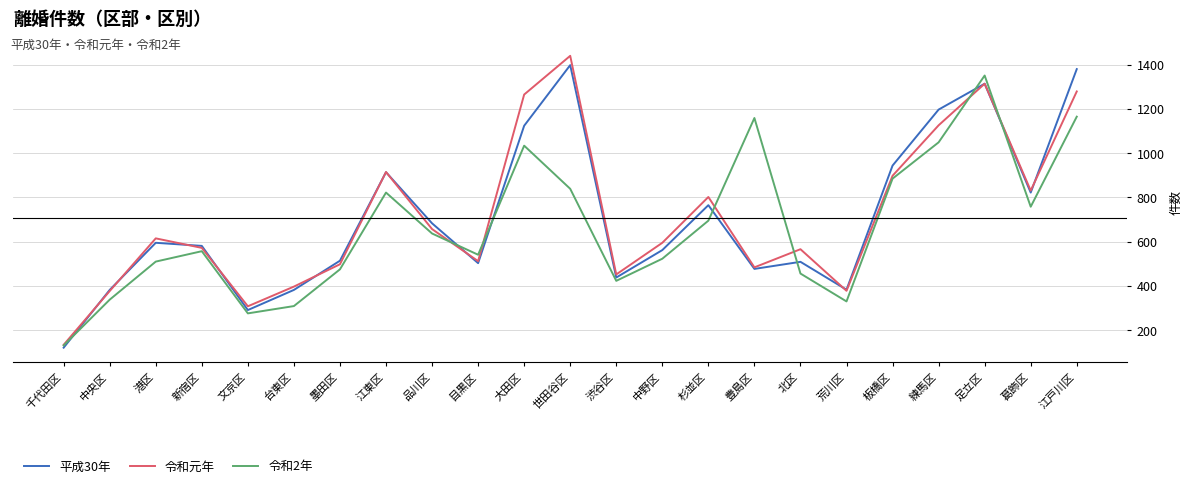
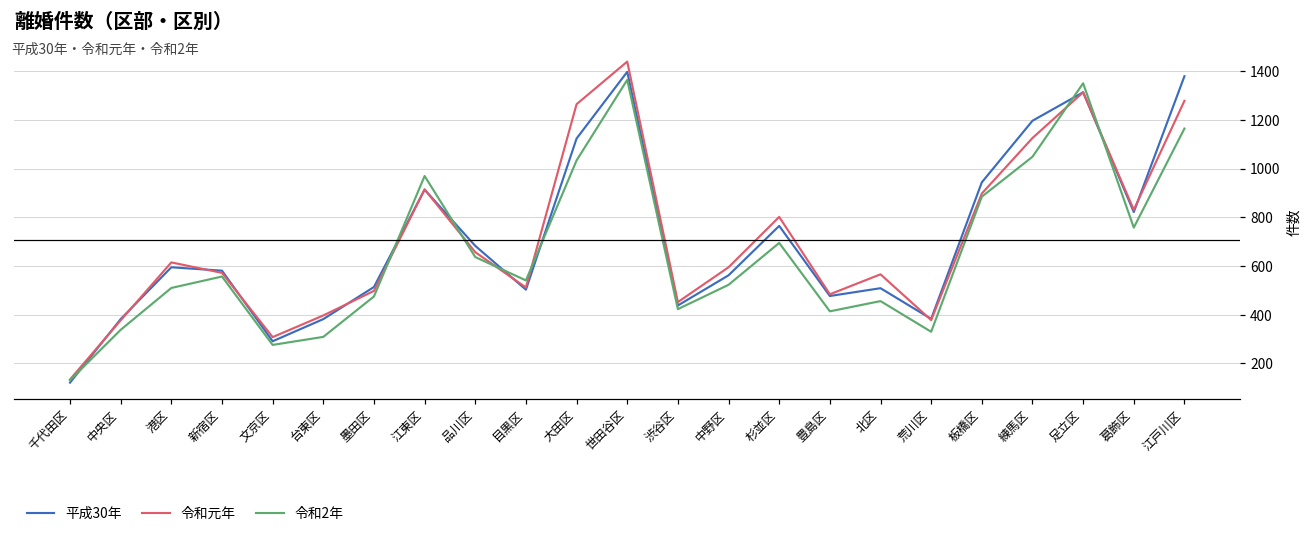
令和2年, 江東区: 820 -> 970
令和2年, 世田谷区: 840 -> 1370
令和2年, 豊島区: 1160 -> 410
